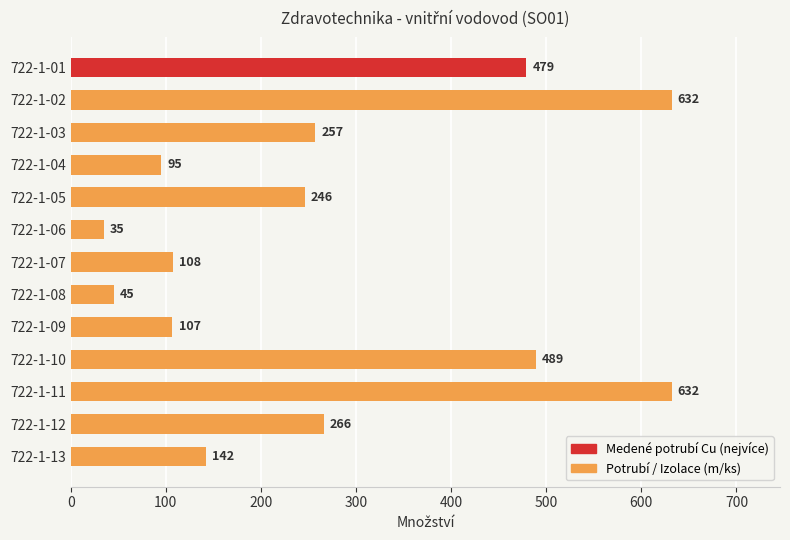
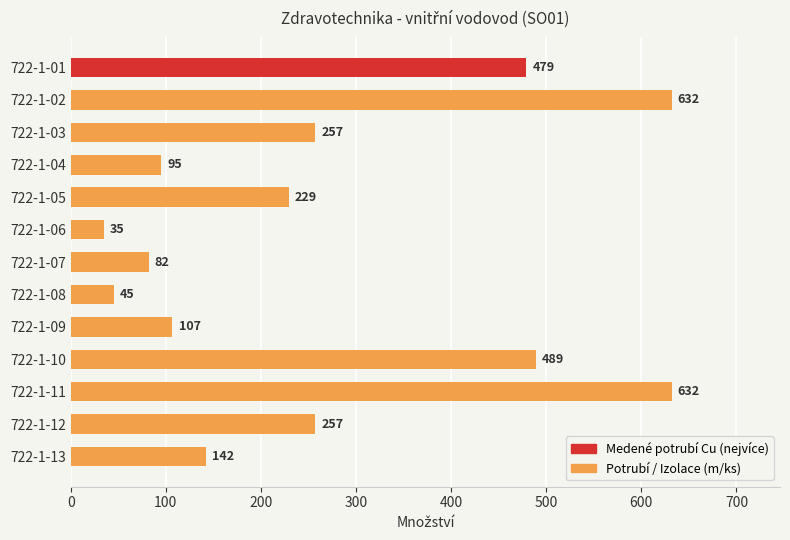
722-1-05: 246 -> 229
722-1-07: 108 -> 82
722-1-12: 266 -> 257
